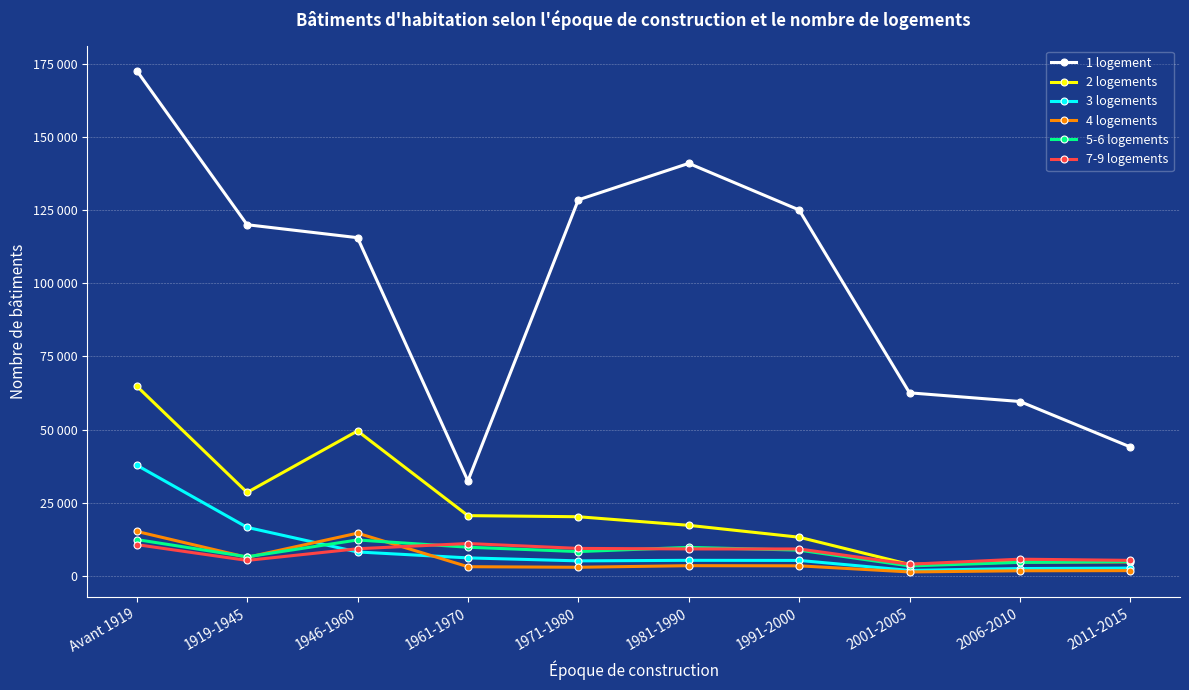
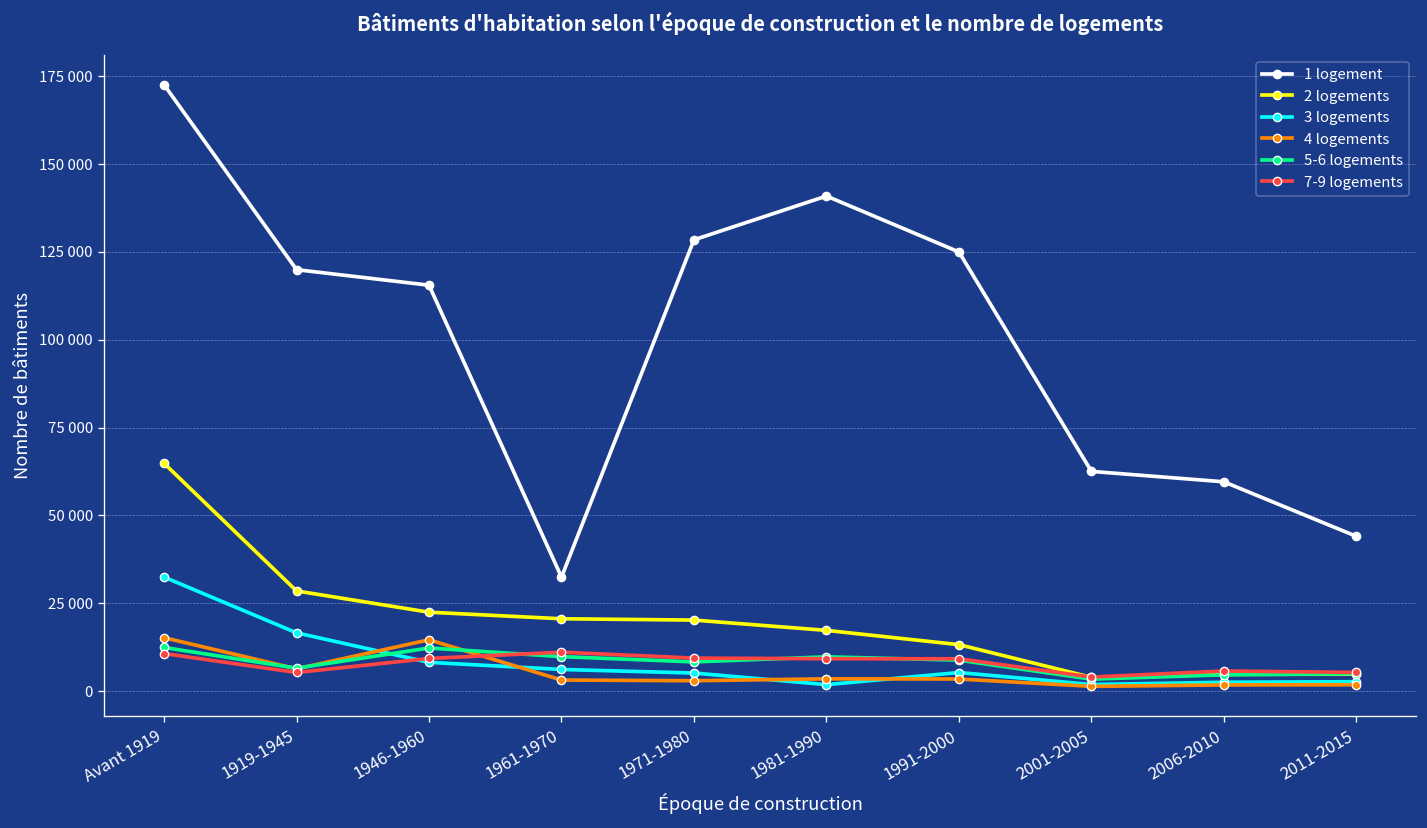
3 logements, Avant 1919: 38000 -> 32000
2 logements, 1946-1960: 50000 -> 22000
3 logements, 1981-1990: 5000 -> 2000
